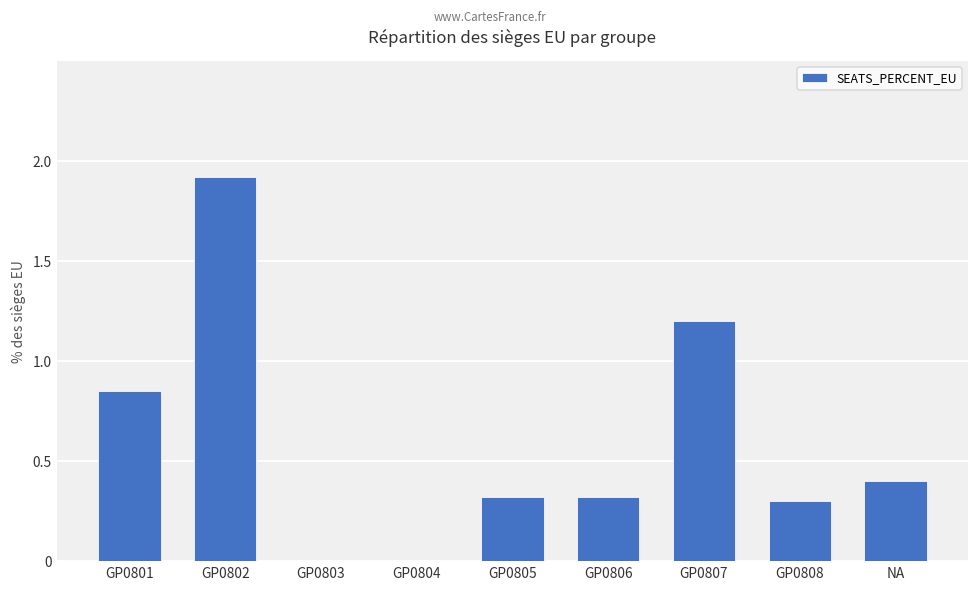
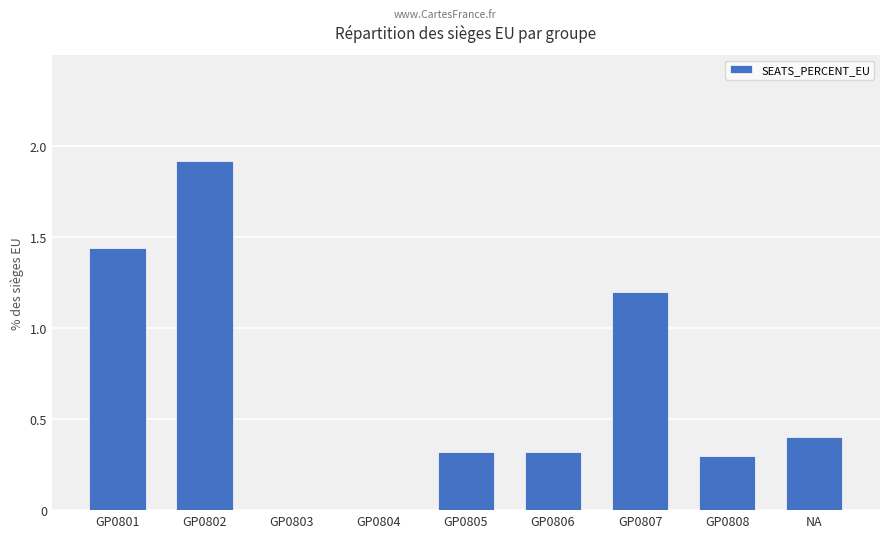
GP0801: 0.85 -> 1.44
